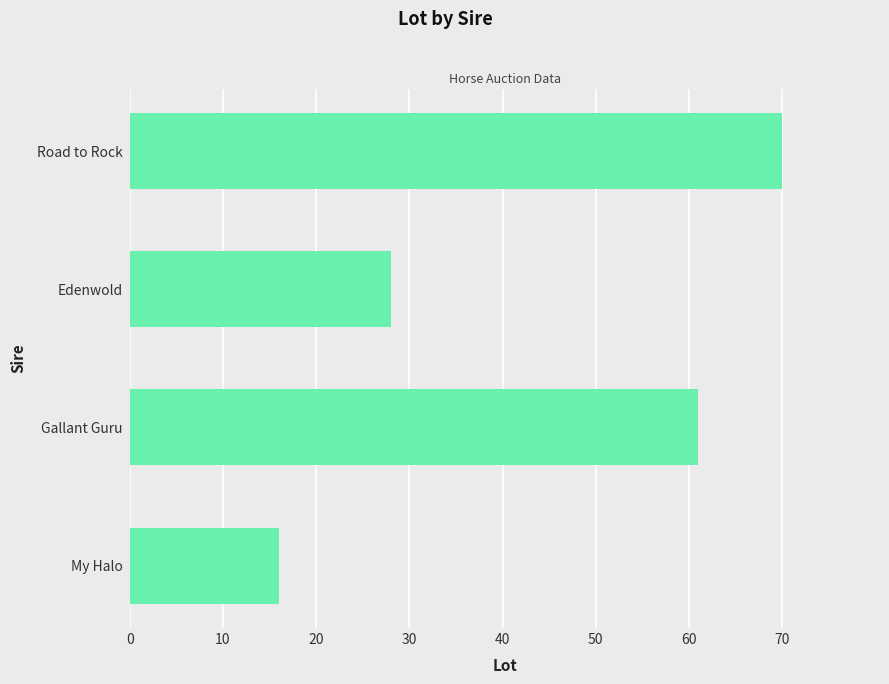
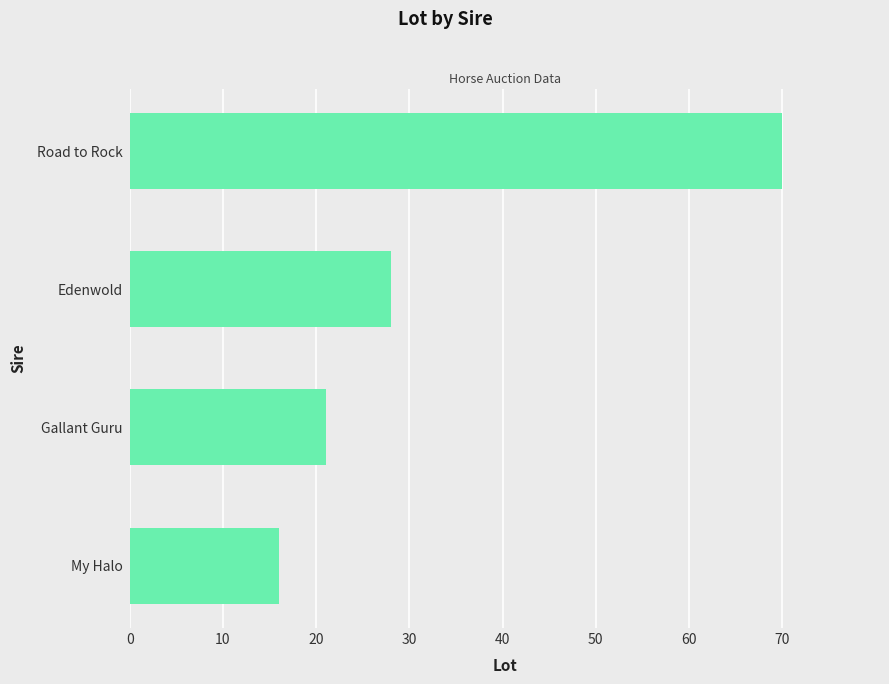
Gallant Guru: 61 -> 21
